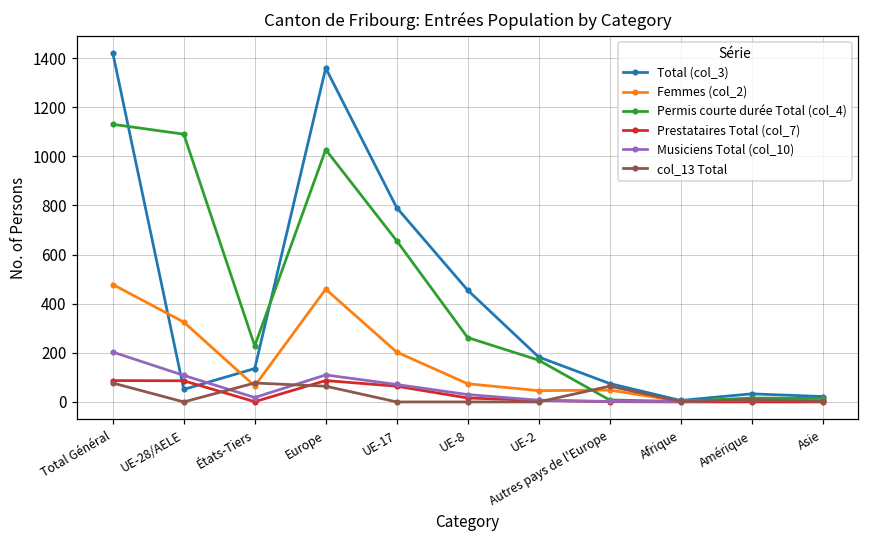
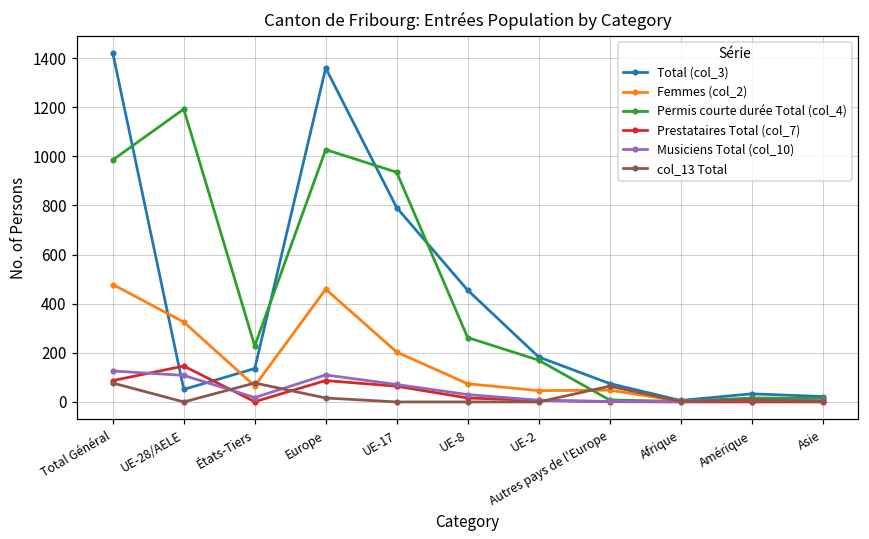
Permis courte durée Total (col_4), Total Général: 1130 -> 990
Musiciens Total (col_10), Total Général: 200 -> 130
Permis courte durée Total (col_4), UE-28/AELE: 1090 -> 1190
Prestataires Total (col_7), UE-28/AELE: 90 -> 150
col_13 Total, Europe: 60 -> 20
Permis courte durée Total (col_4), UE-17: 660 -> 940
